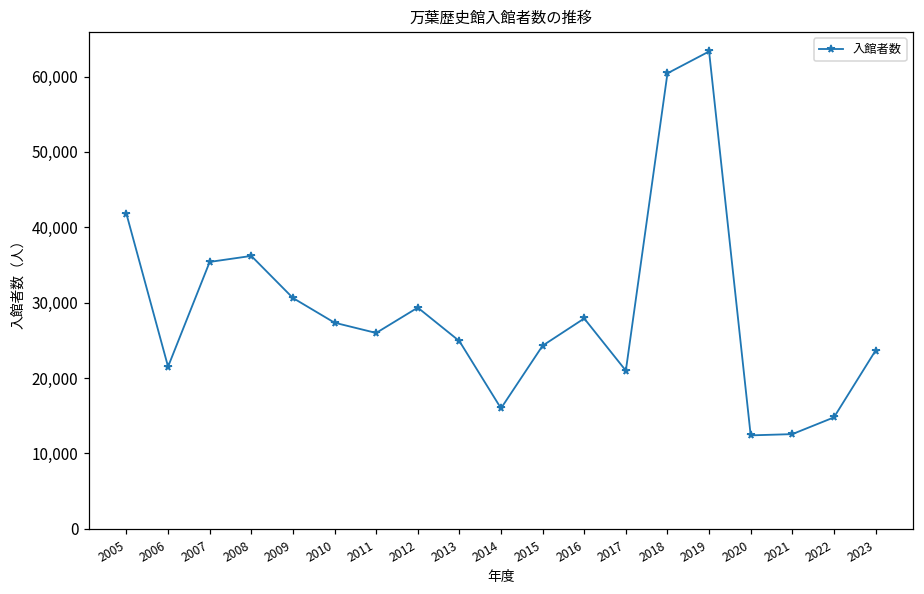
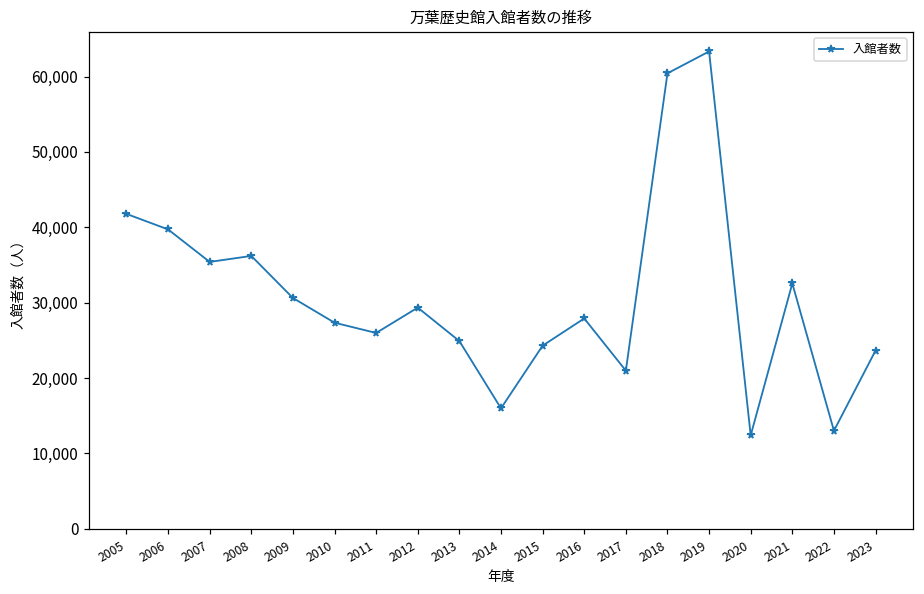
2006: 22,000 -> 40,000
2021: 13,000 -> 33,000
2022: 15,000 -> 13,000
